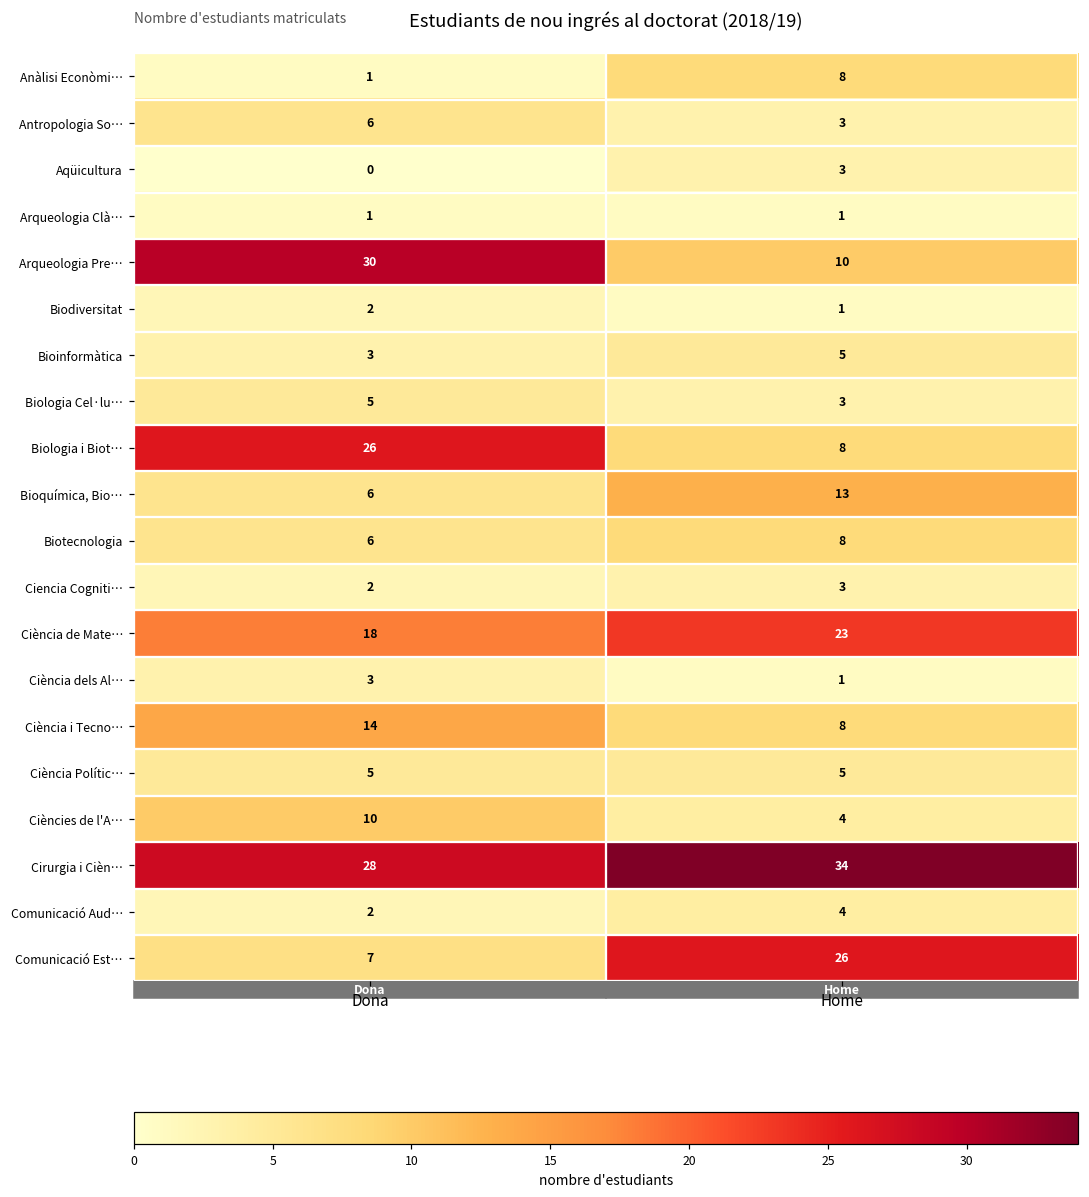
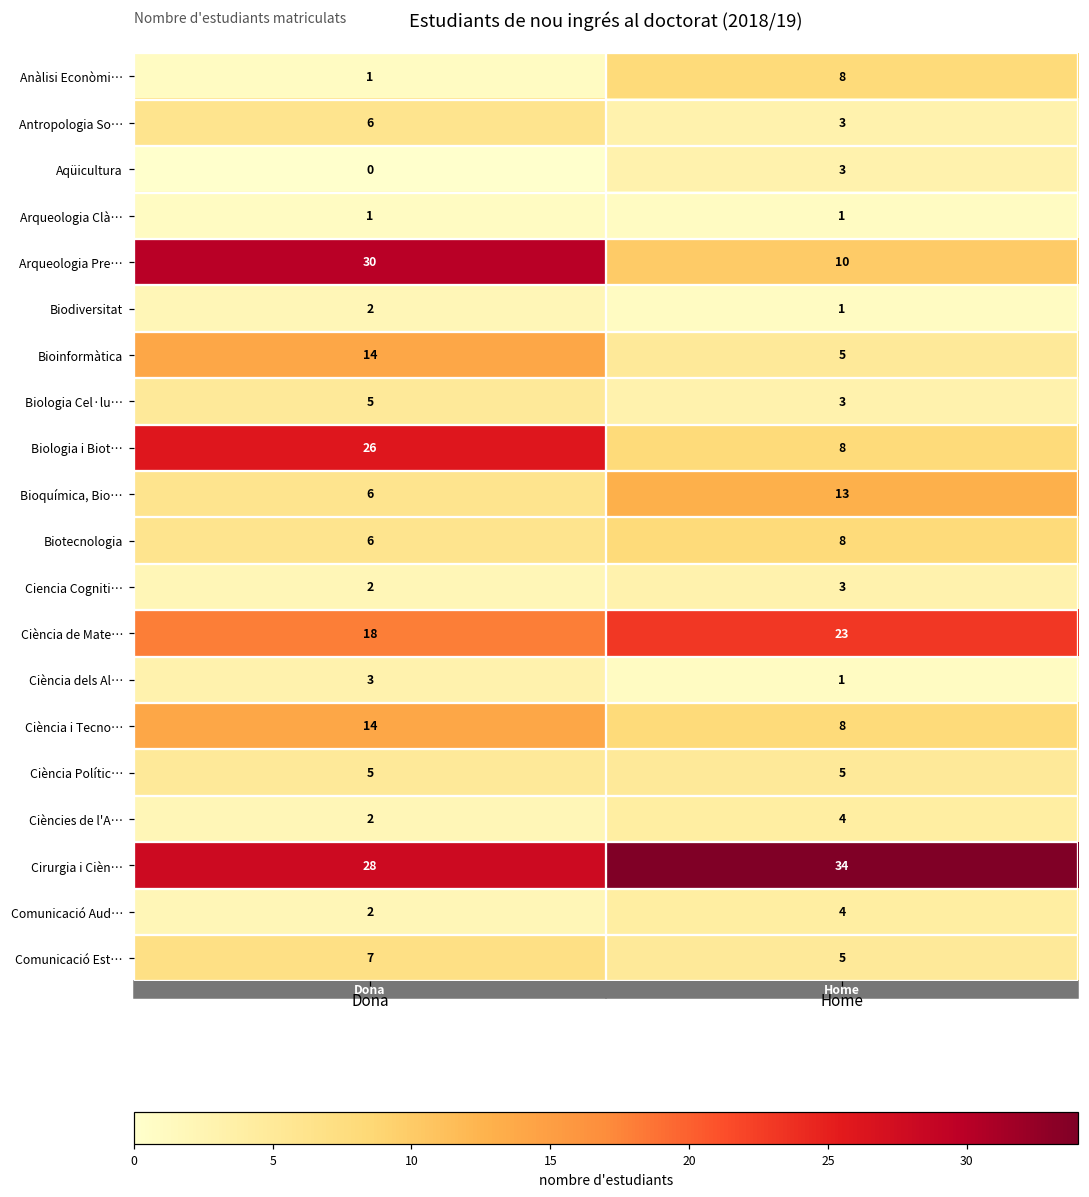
Bioinformàtica, Dona: 3 -> 14
Ciències de l'A…, Dona: 10 -> 2
Comunicació Est…, Home: 26 -> 5
